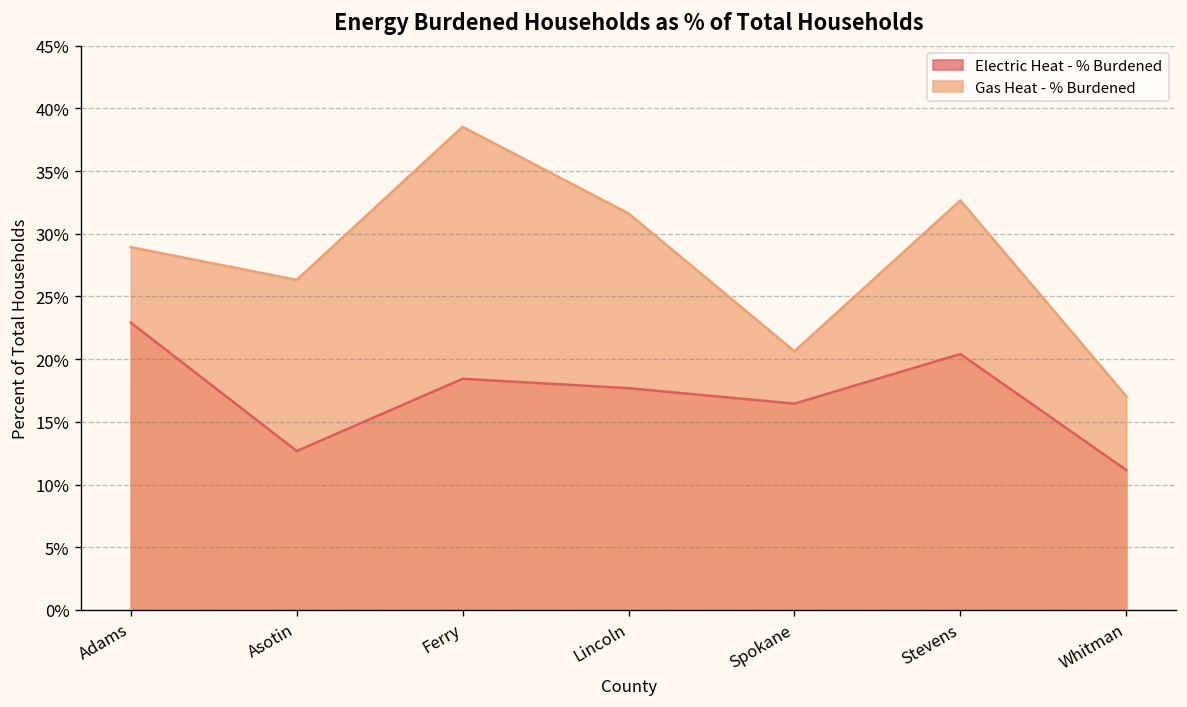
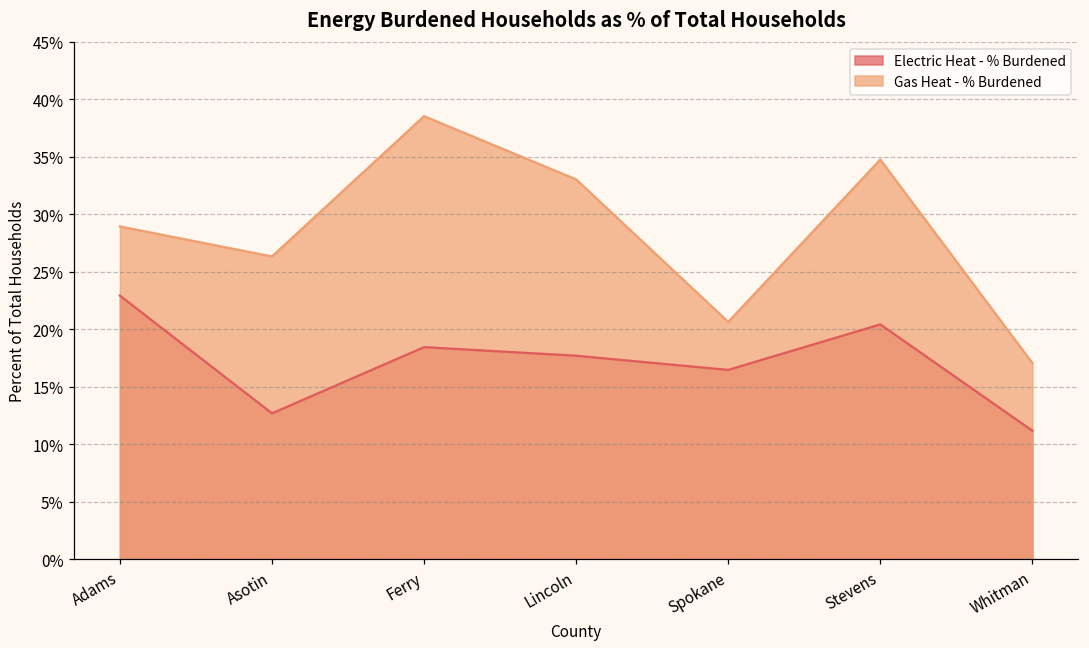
Gas Heat - % Burdened, Lincoln: 31.6% -> 33.0%
Gas Heat - % Burdened, Stevens: 32.7% -> 34.8%
